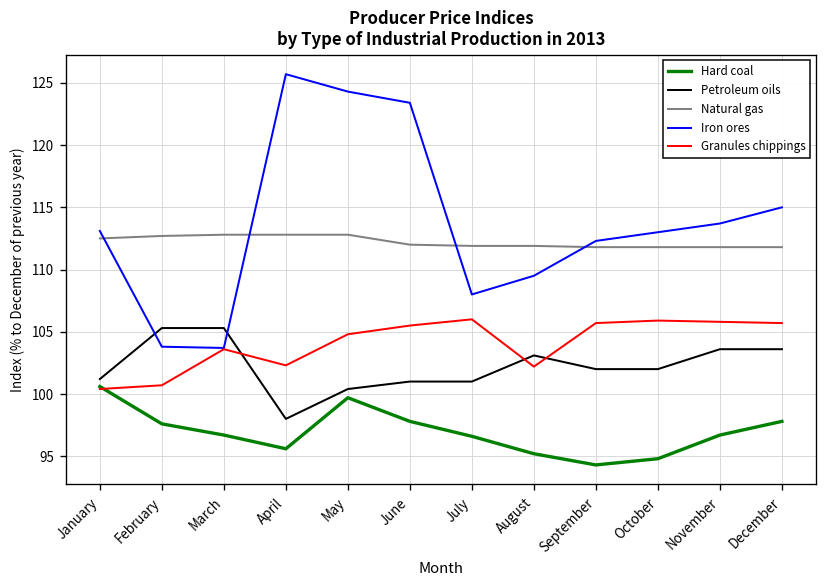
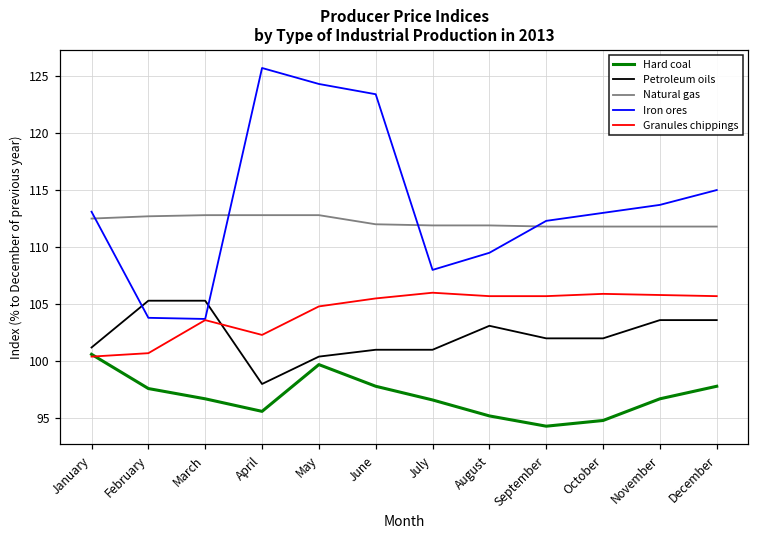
Granules chippings, August: 102.2 -> 105.7
